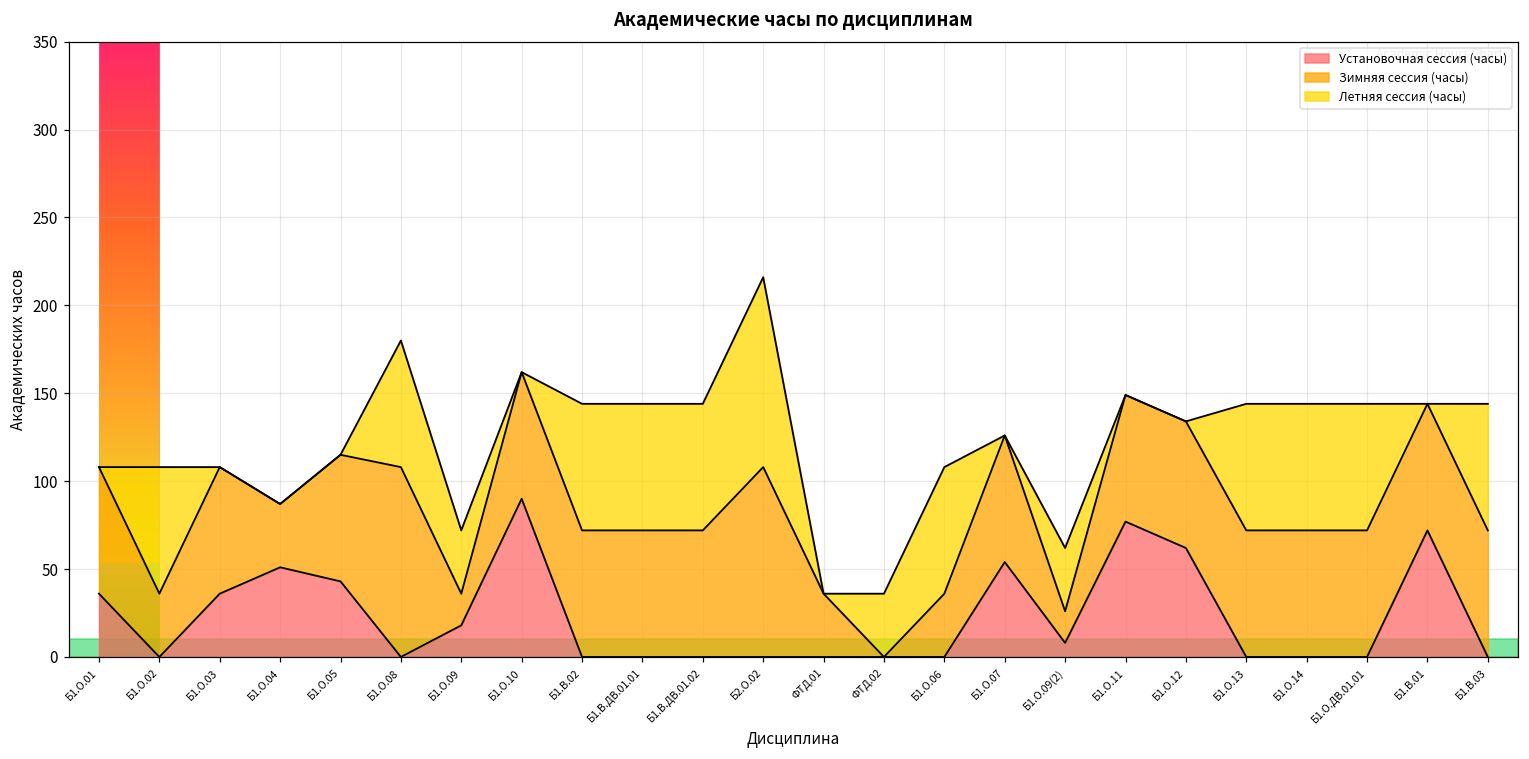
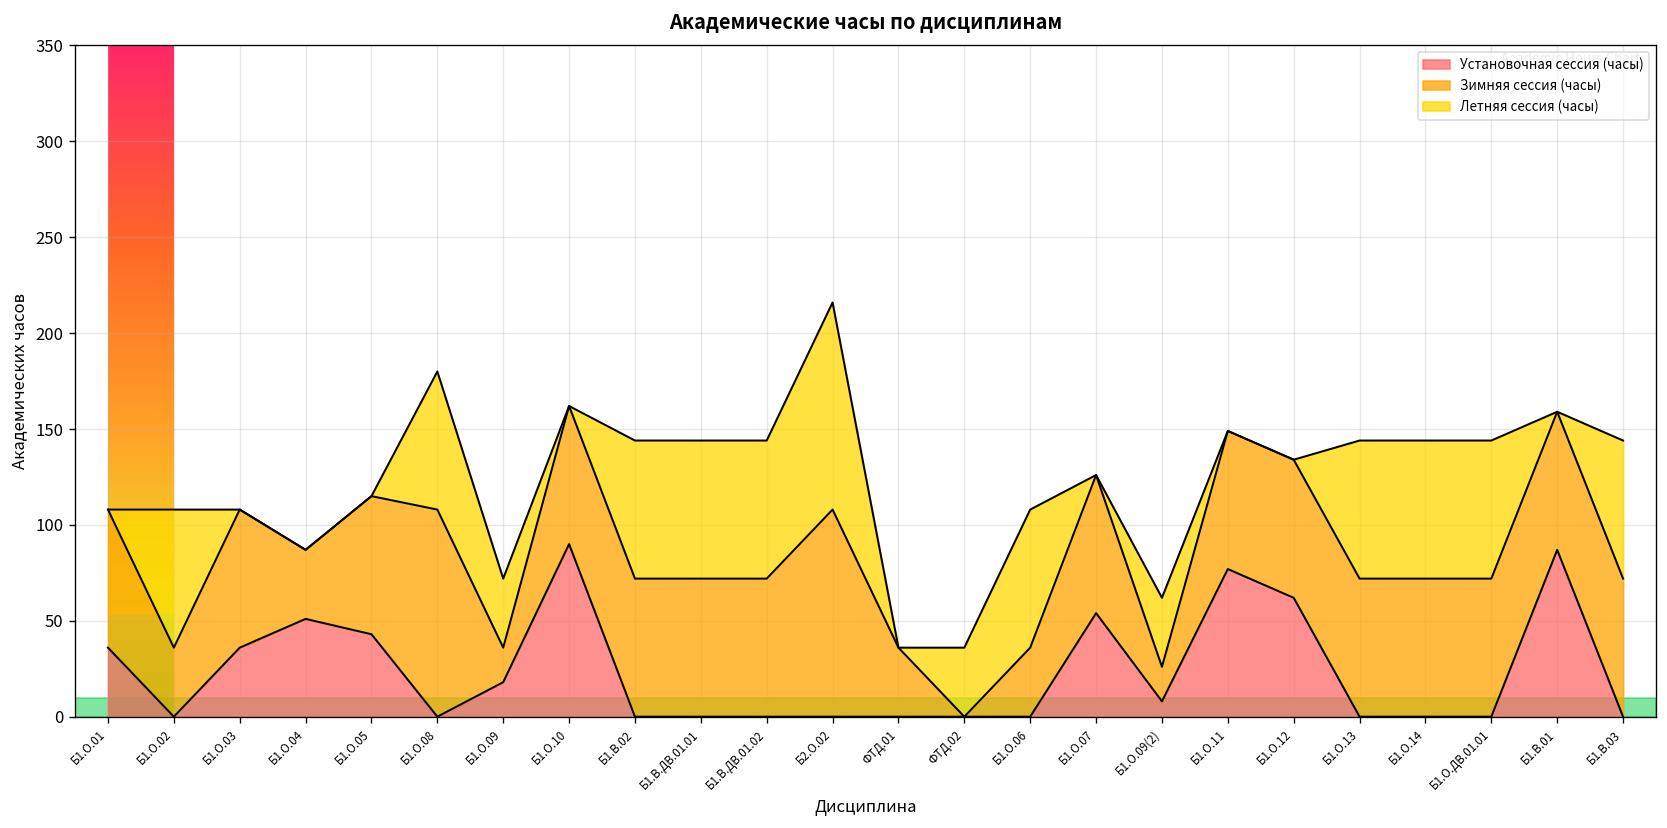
Установочная сессия (часы), Б1.В.01: 72 -> 87
